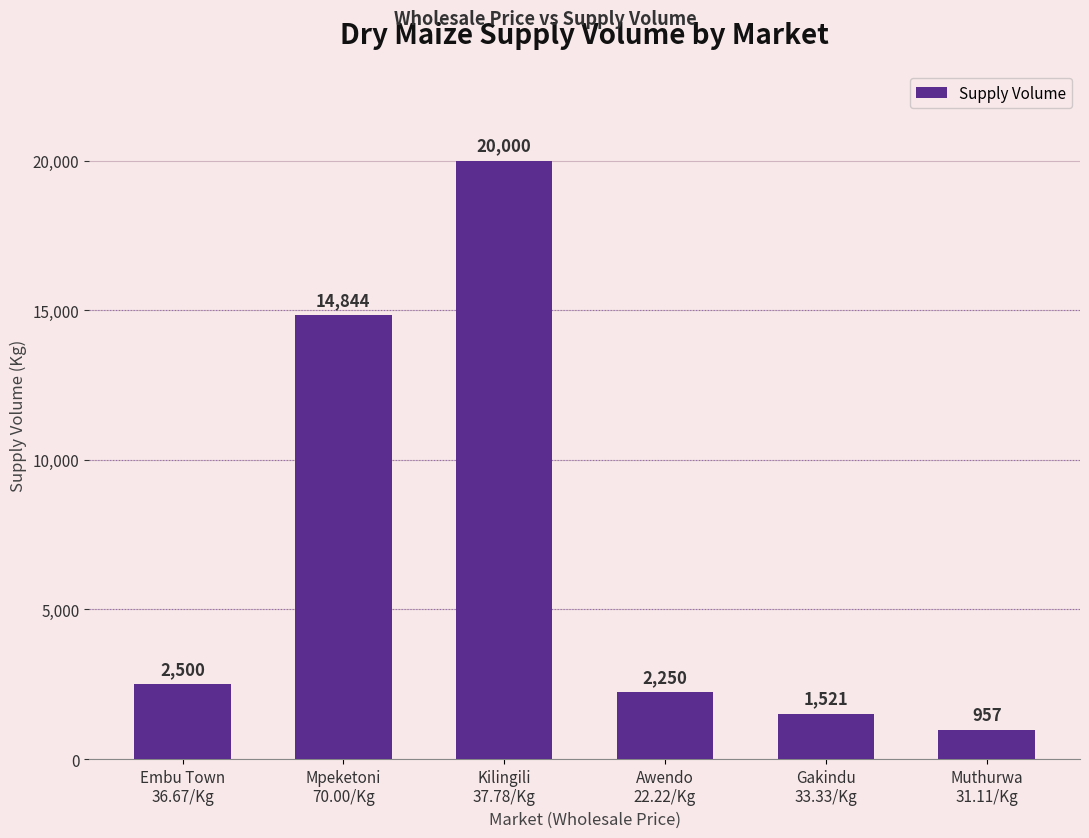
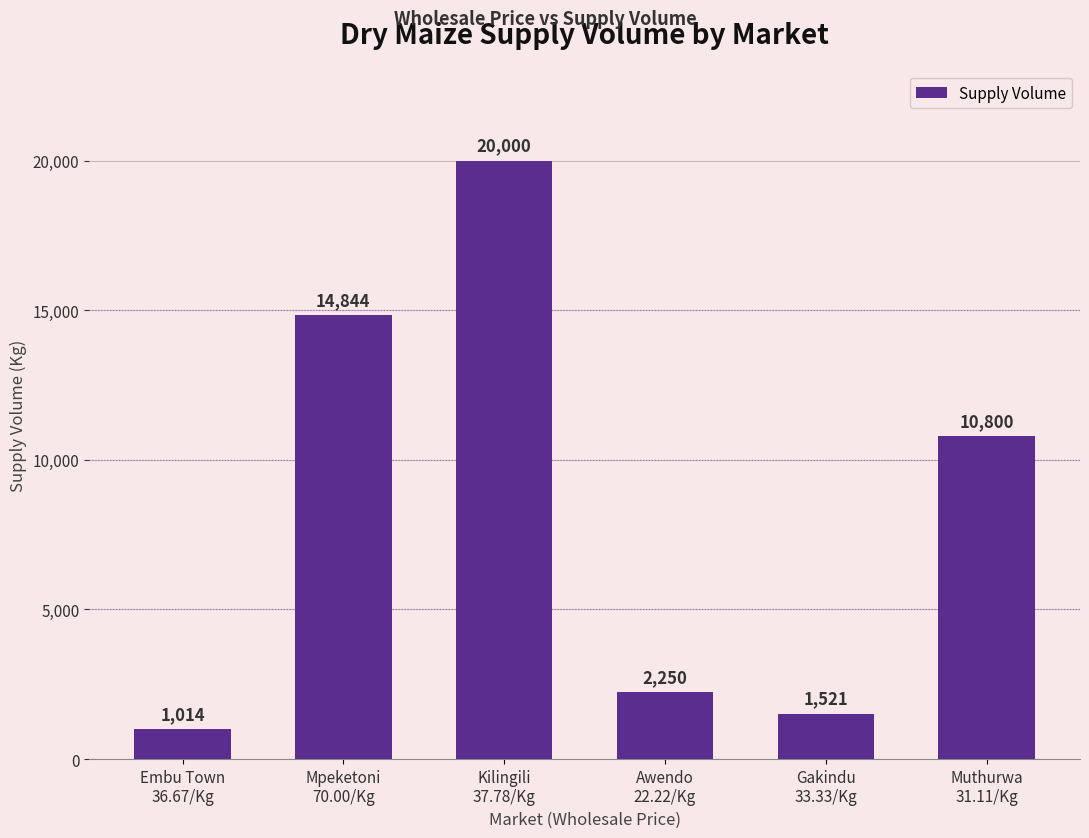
Embu Town 36.67/Kg: 2,500 -> 1,014
Muthurwa 31.11/Kg: 957 -> 10,800
